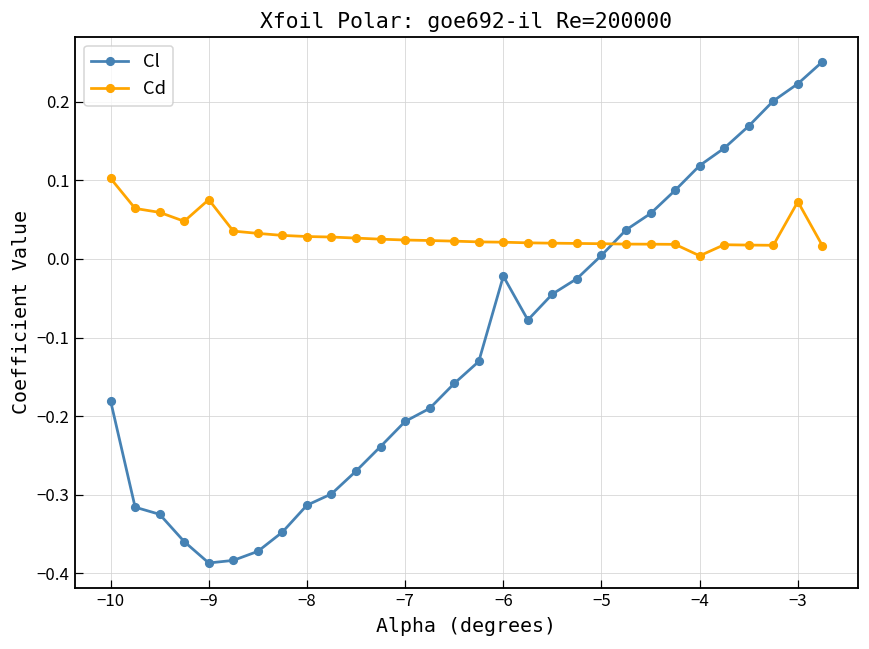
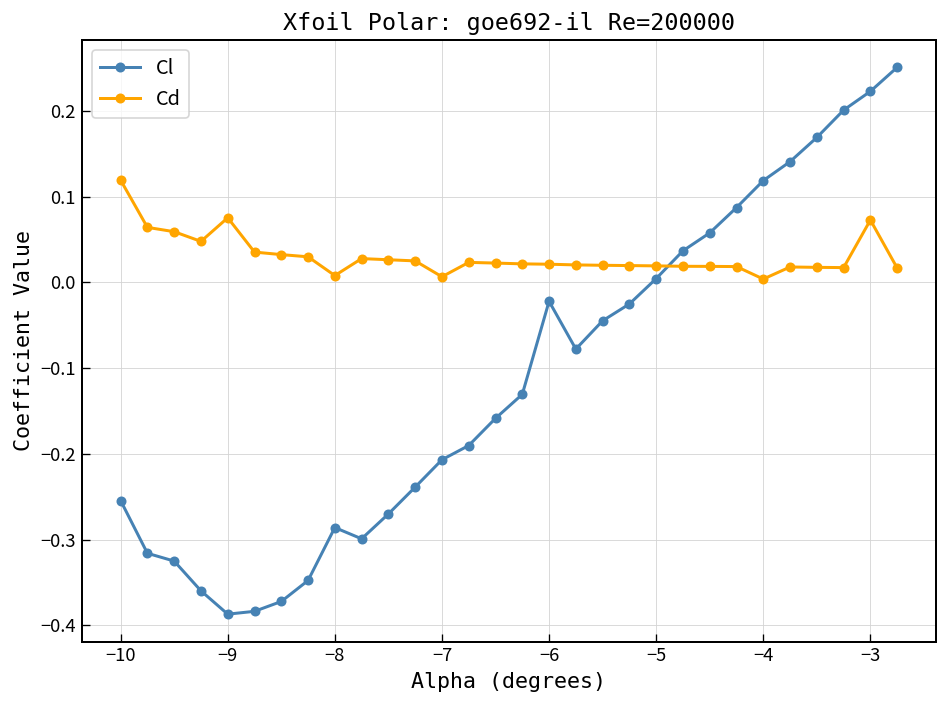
Cl, −10: -0.18 -> -0.25
Cd, −10: 0.10 -> 0.12
Cl, −8: -0.31 -> -0.29
Cd, −8: 0.03 -> 0.01
Cd, −7: 0.02 -> 0.01
